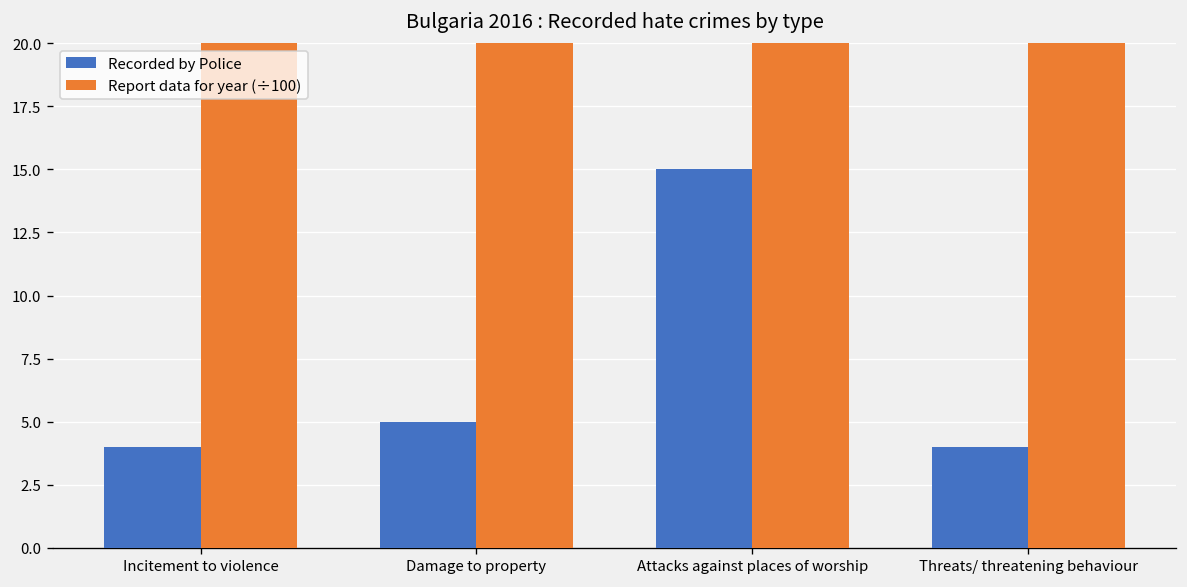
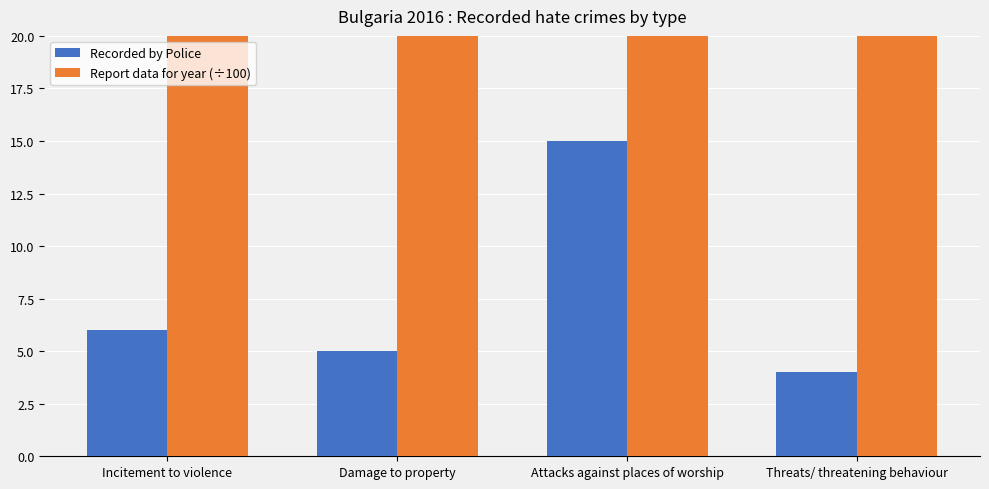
Recorded by Police, Incitement to violence: 4 -> 6
